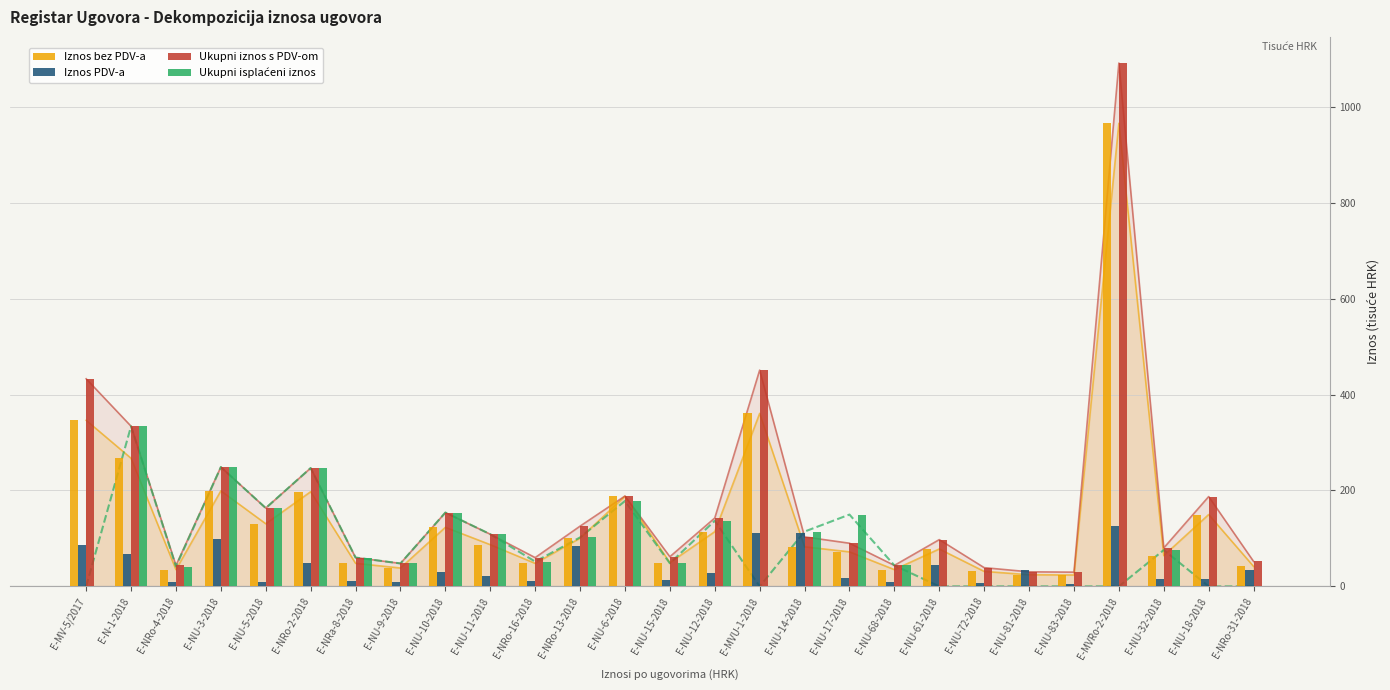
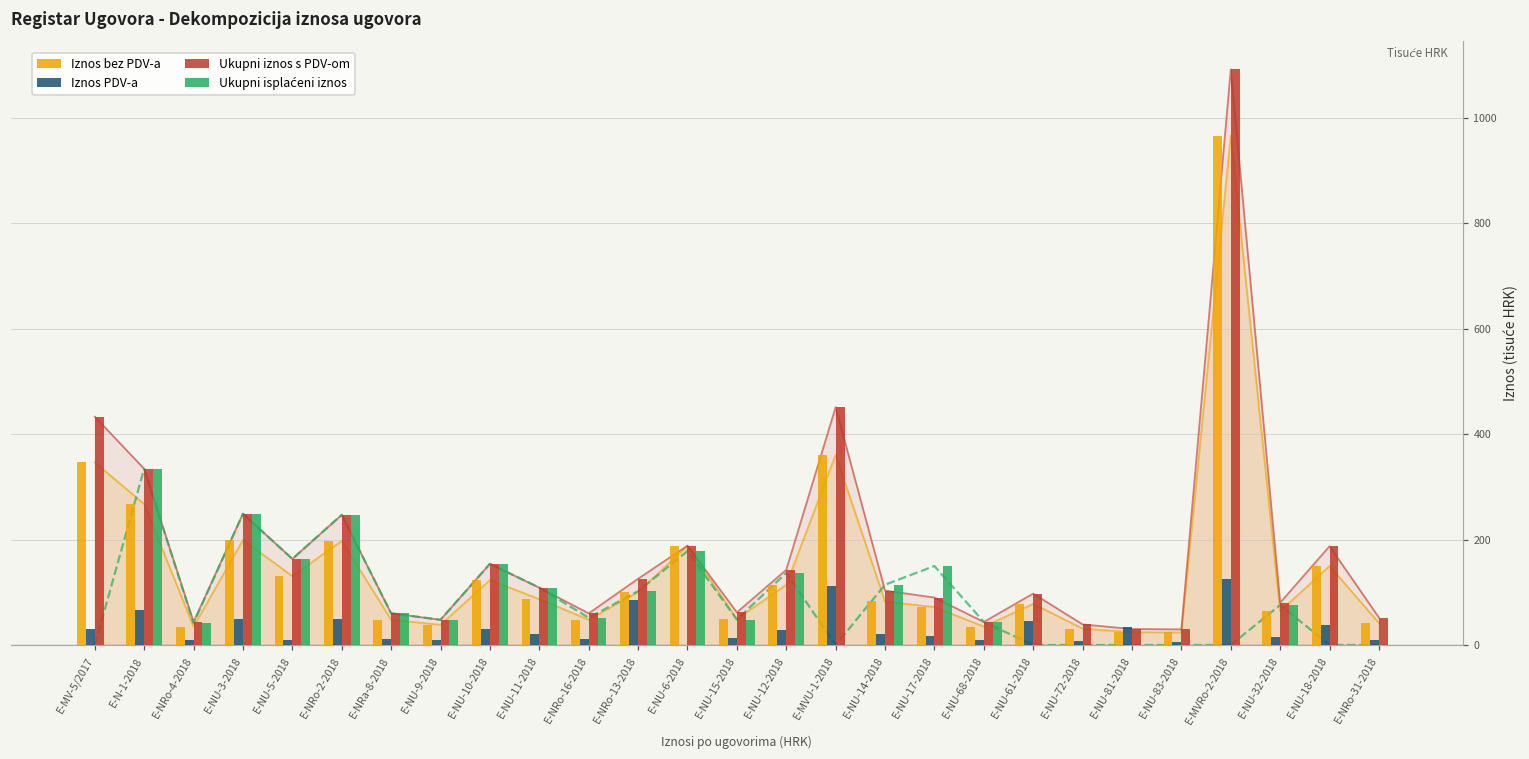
Iznos PDV-a, E-MV-5/2017: 90 -> 30
Iznos PDV-a, E-NU-3-2018: 100 -> 50
Iznos PDV-a, E-NU-14-2018: 110 -> 20
Iznos PDV-a, E-NU-18-2018: 10 -> 40
Iznos PDV-a, E-NRo-31-2018: 30 -> 10
